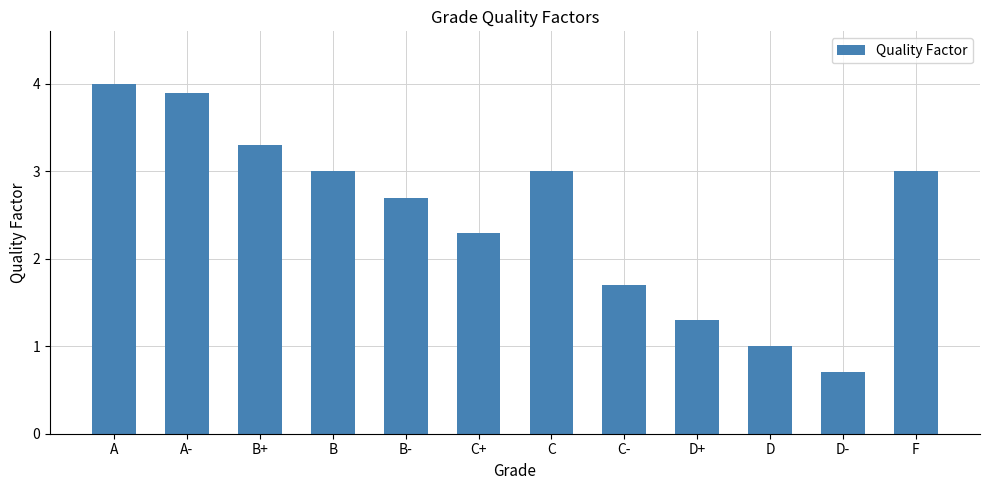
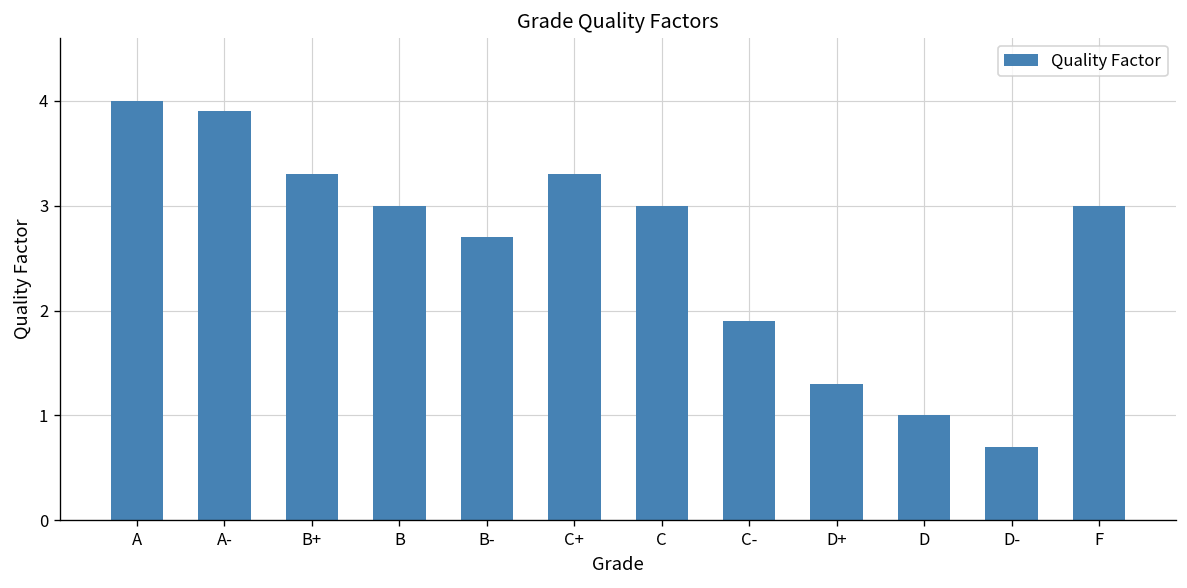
C+: 2.3 -> 3.3
C-: 1.7 -> 1.9
